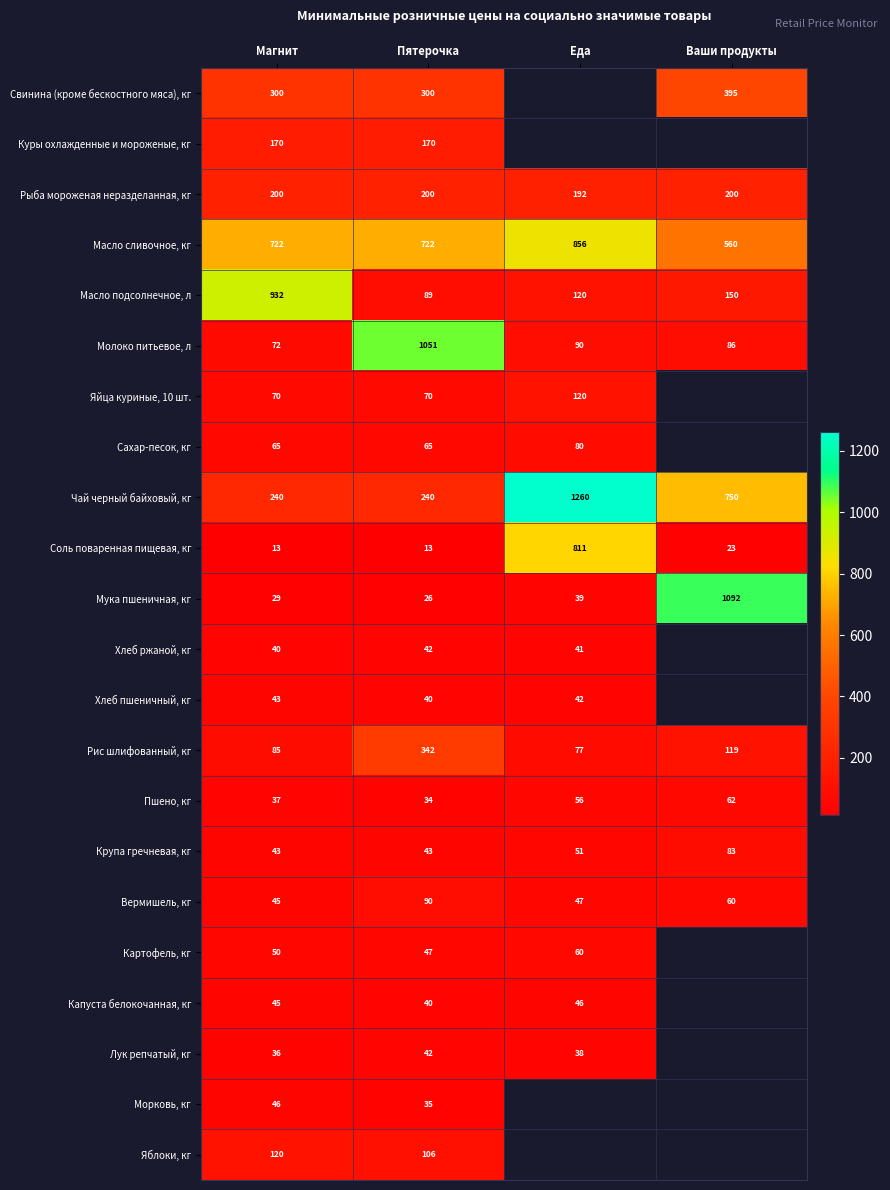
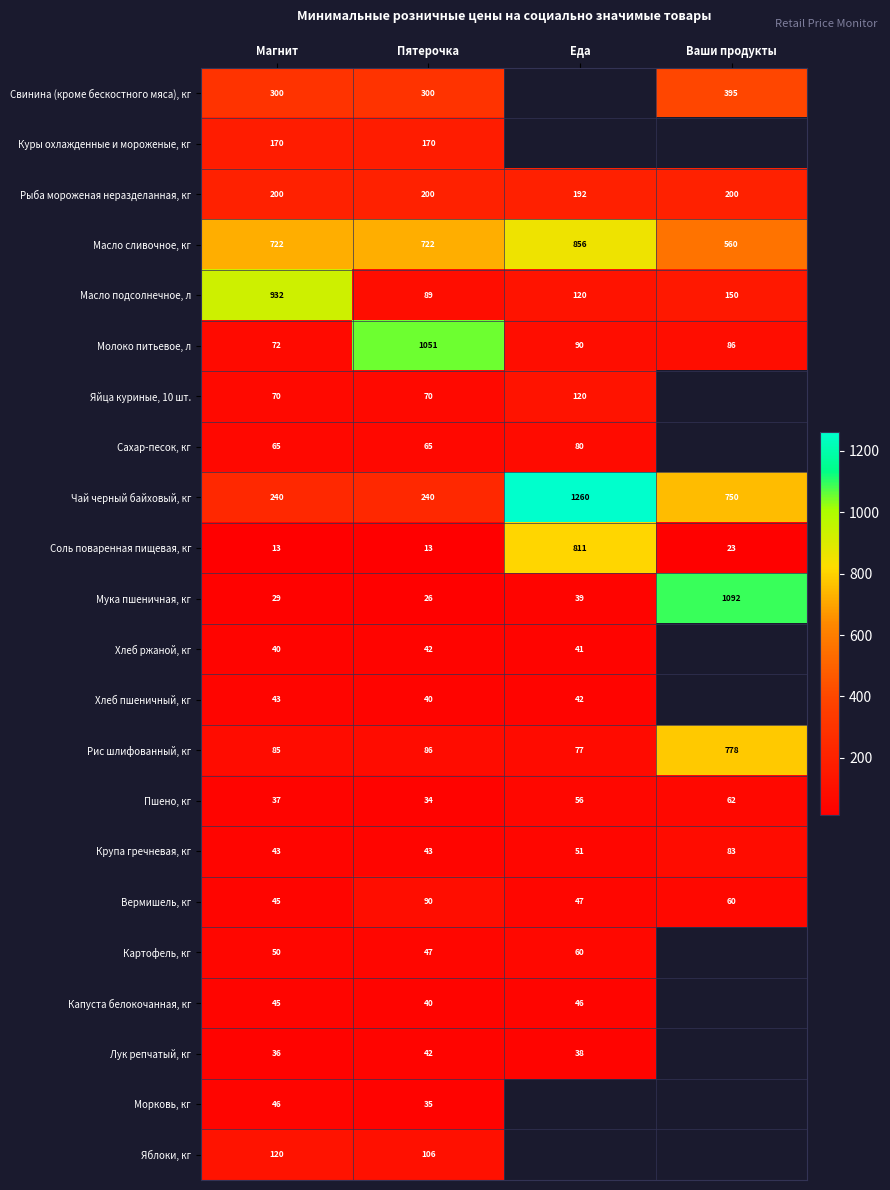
Рис шлифованный, кг, Пятерочка: 342 -> 86
Рис шлифованный, кг, Ваши продукты: 119 -> 778
